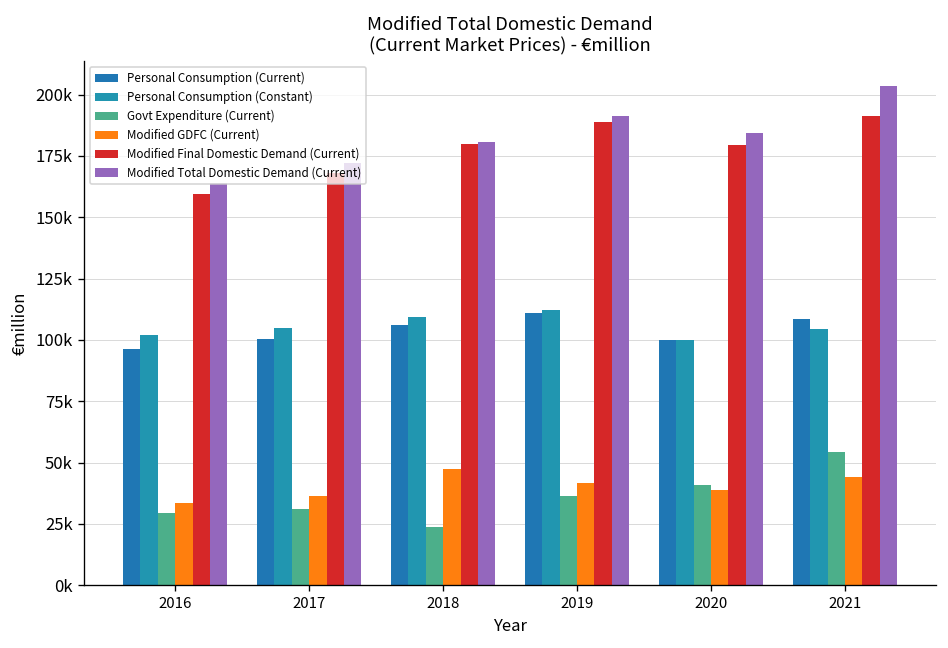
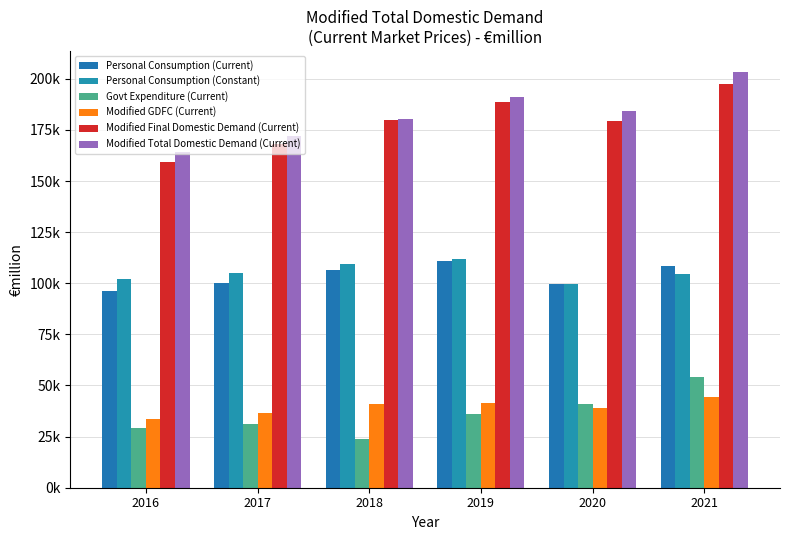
Modified GDFC (Current), 2018: 47000 -> 41000
Modified Final Domestic Demand (Current), 2021: 191000 -> 197000
